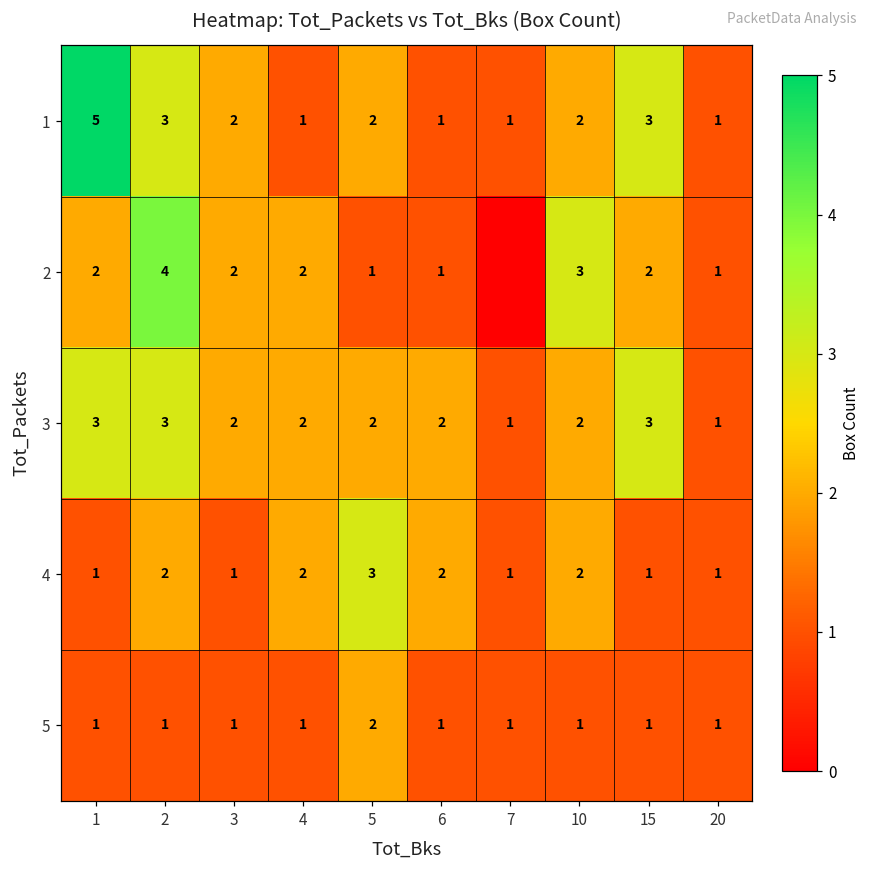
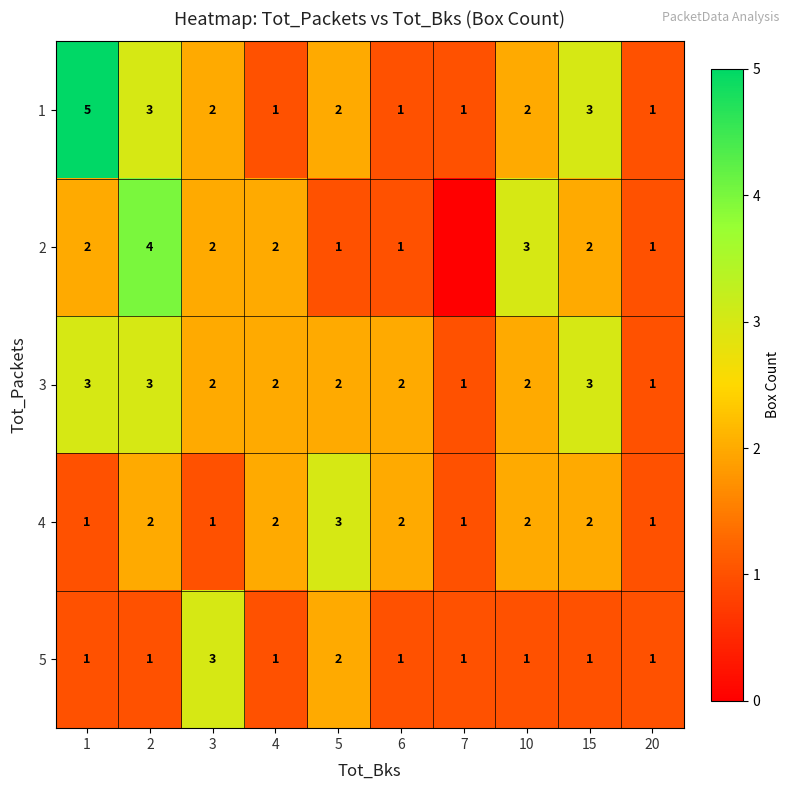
4, 15: 1 -> 2
5, 3: 1 -> 3
